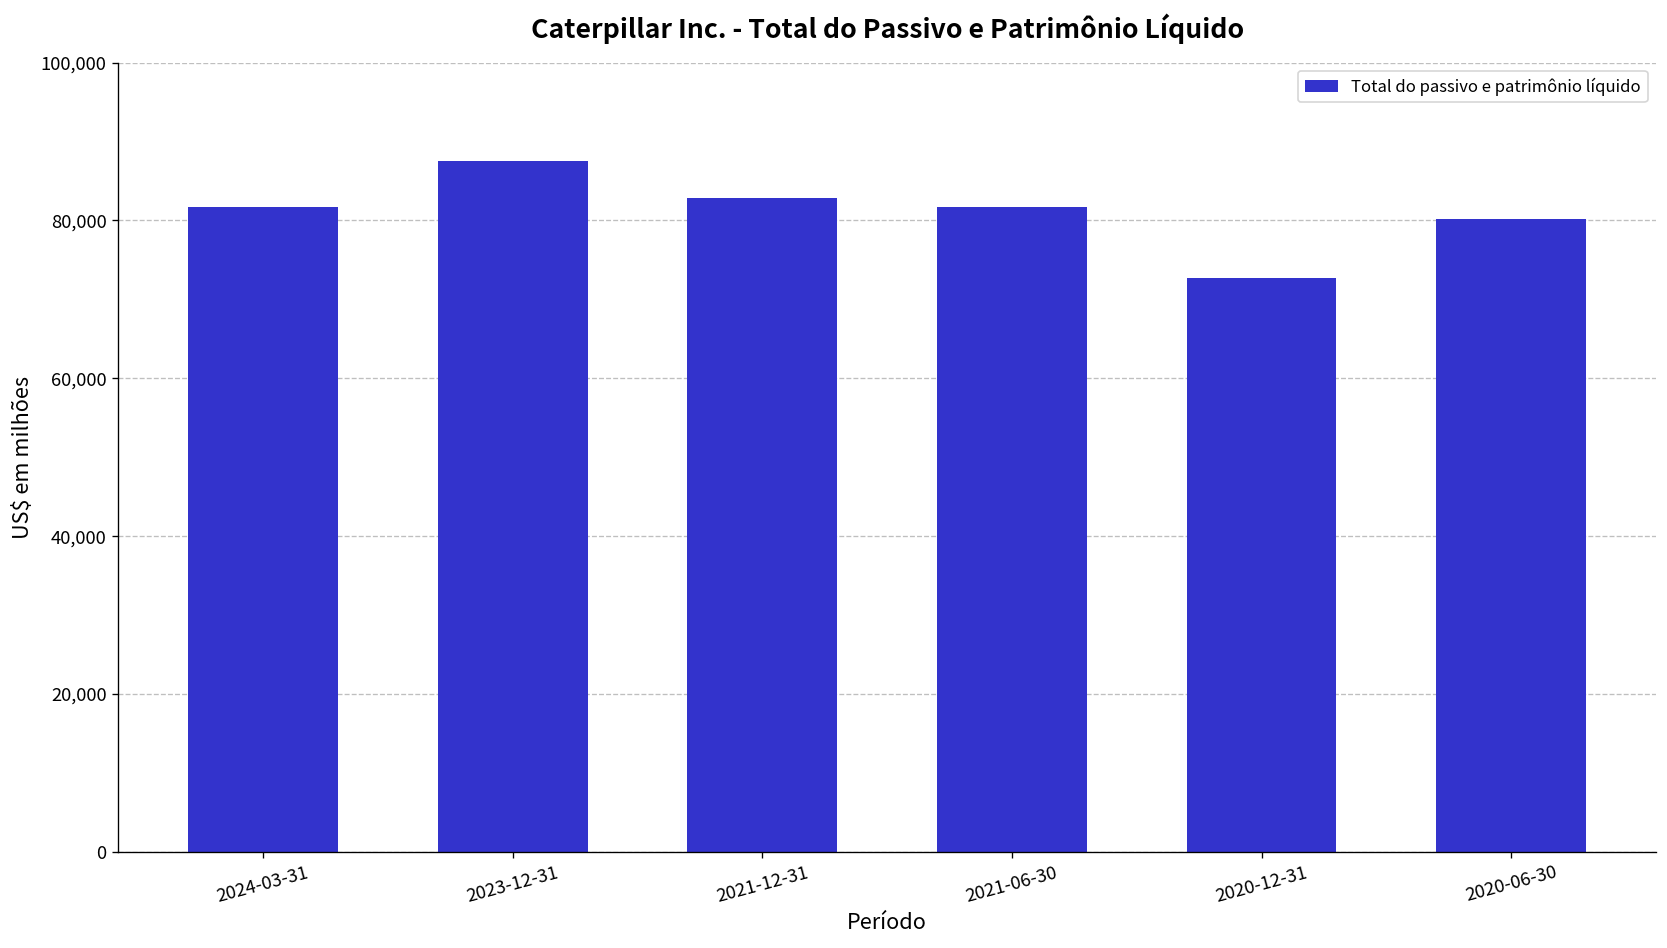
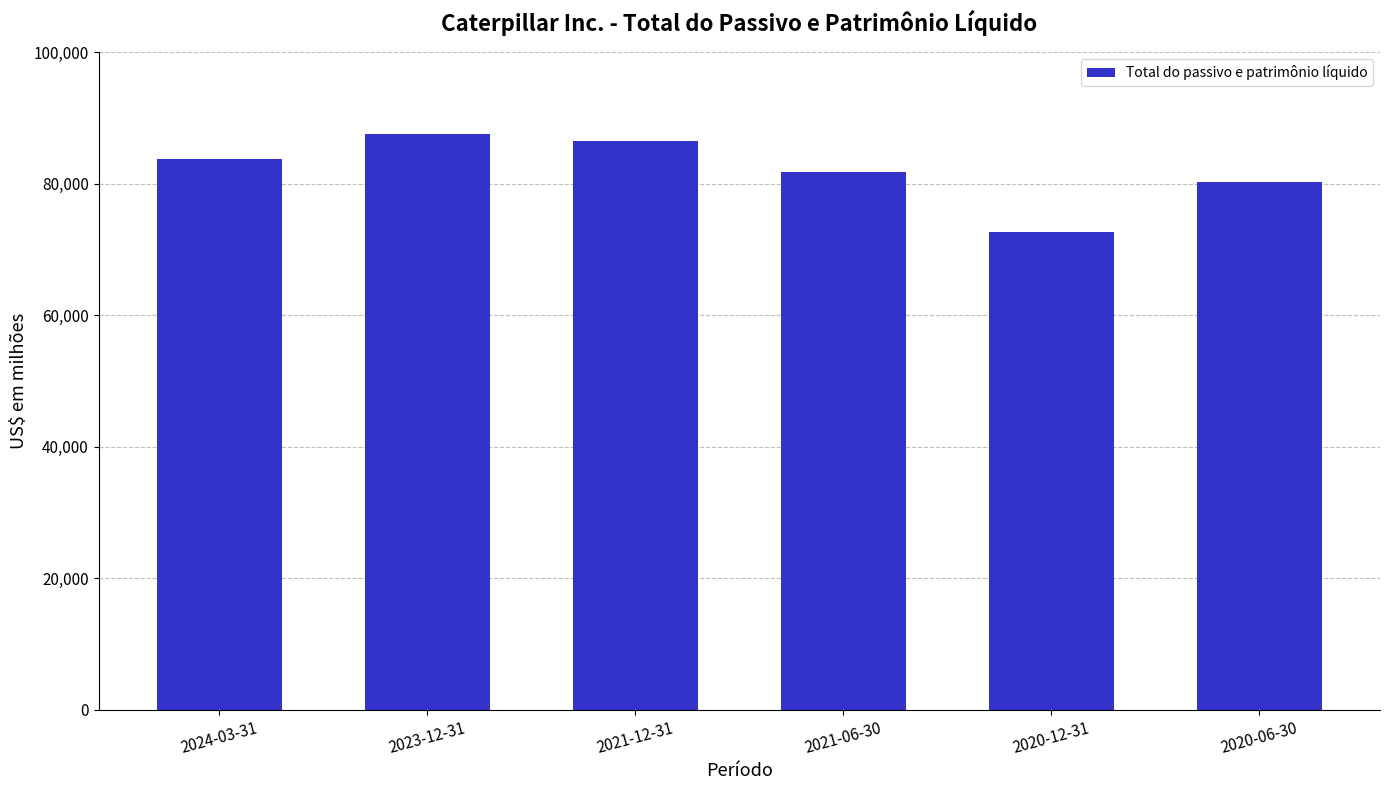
2024-03-31: 82,000 -> 84,000
2021-12-31: 83,000 -> 86,000
